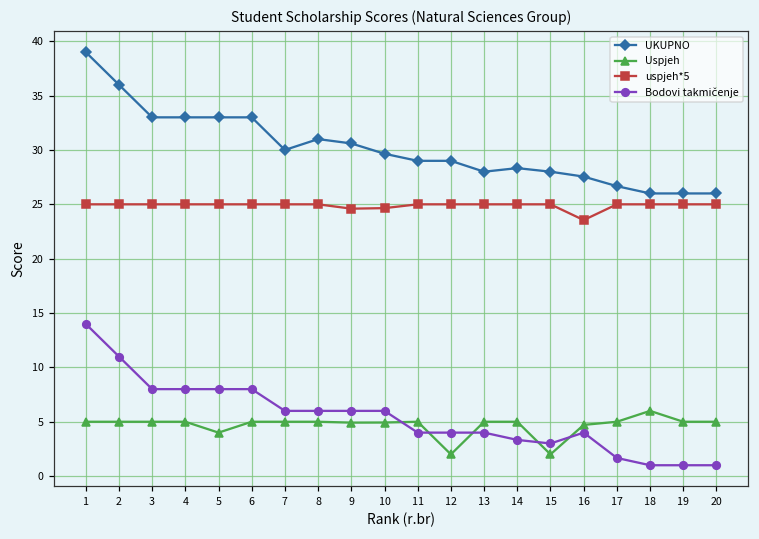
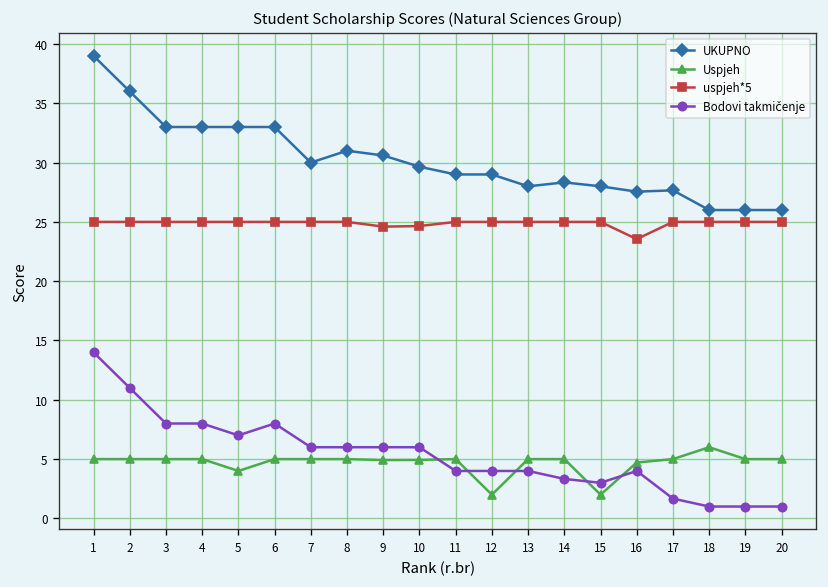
Bodovi takmičenje, 5: 8 -> 7
UKUPNO, 17: 27 -> 28
